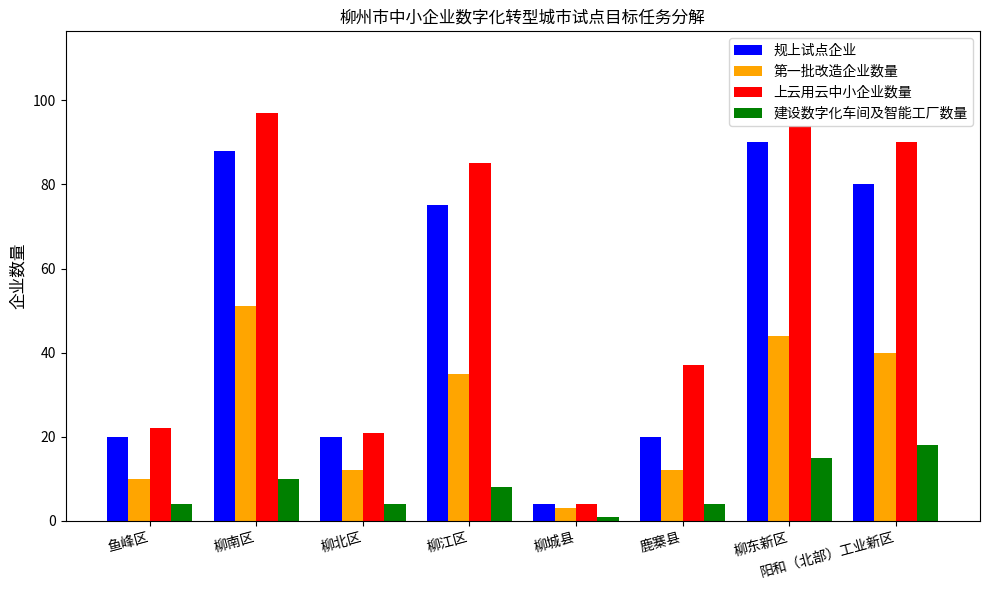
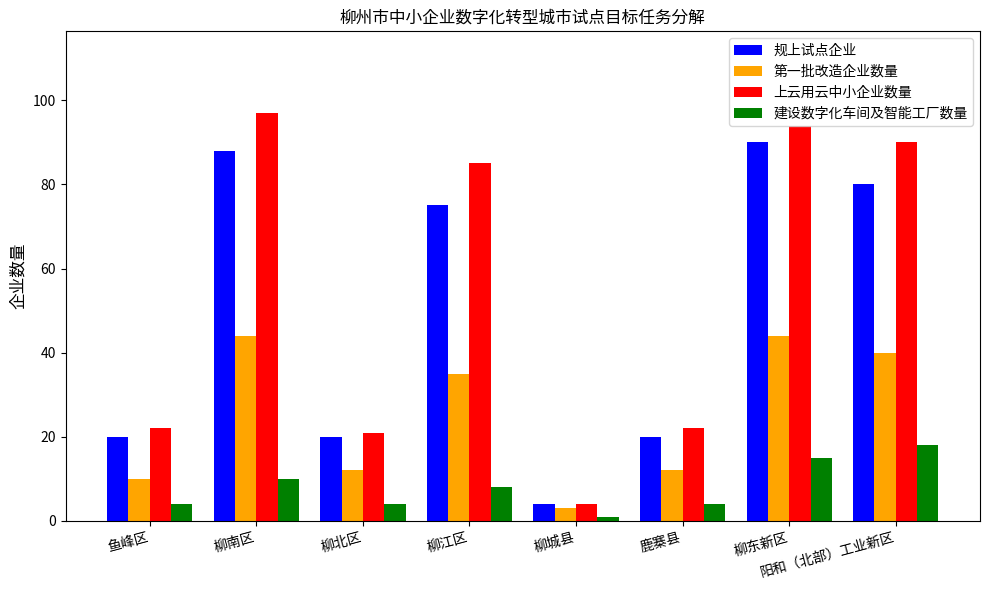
第一批改造企业数量, 柳南区: 51 -> 44
上云用云中小企业数量, 鹿寨县: 37 -> 22
